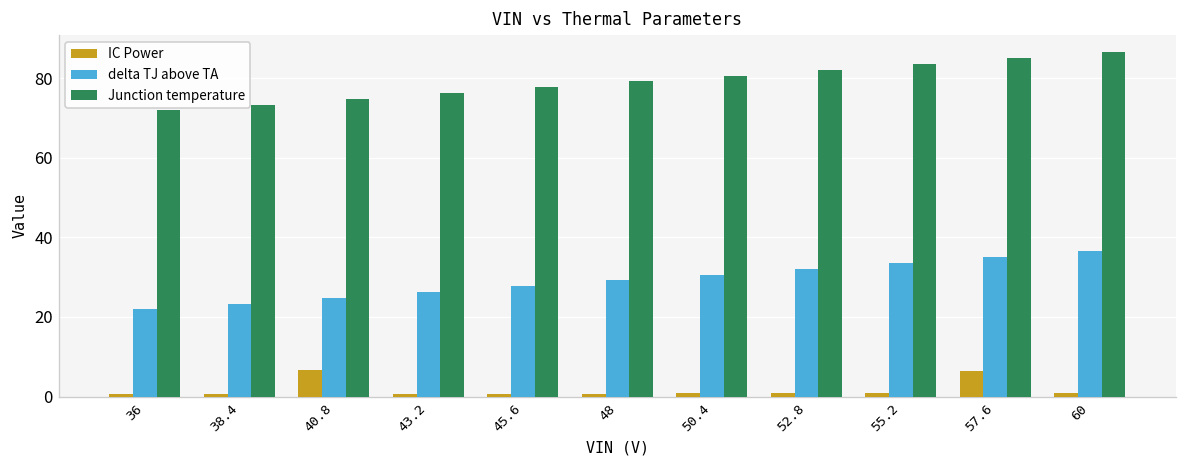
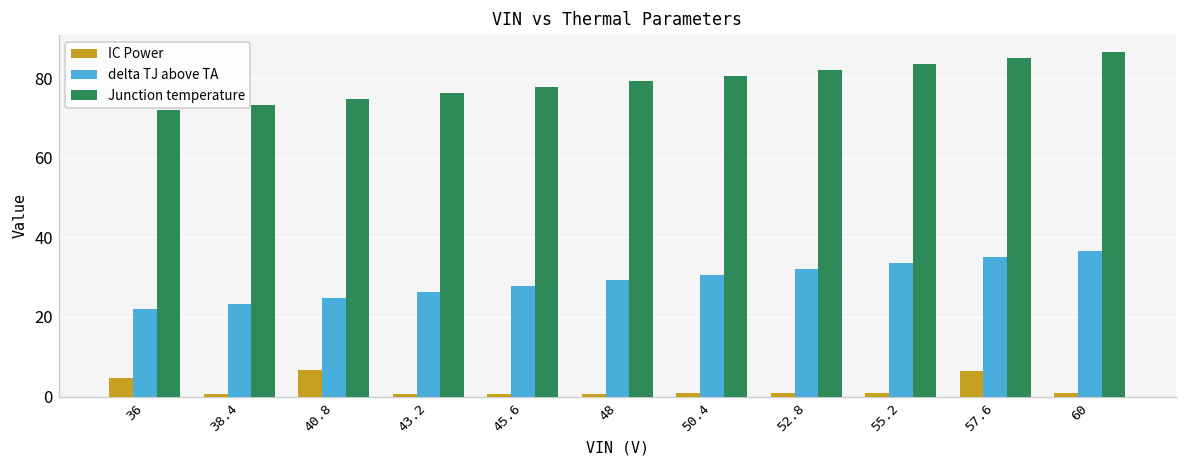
IC Power, 36: 1 -> 5
